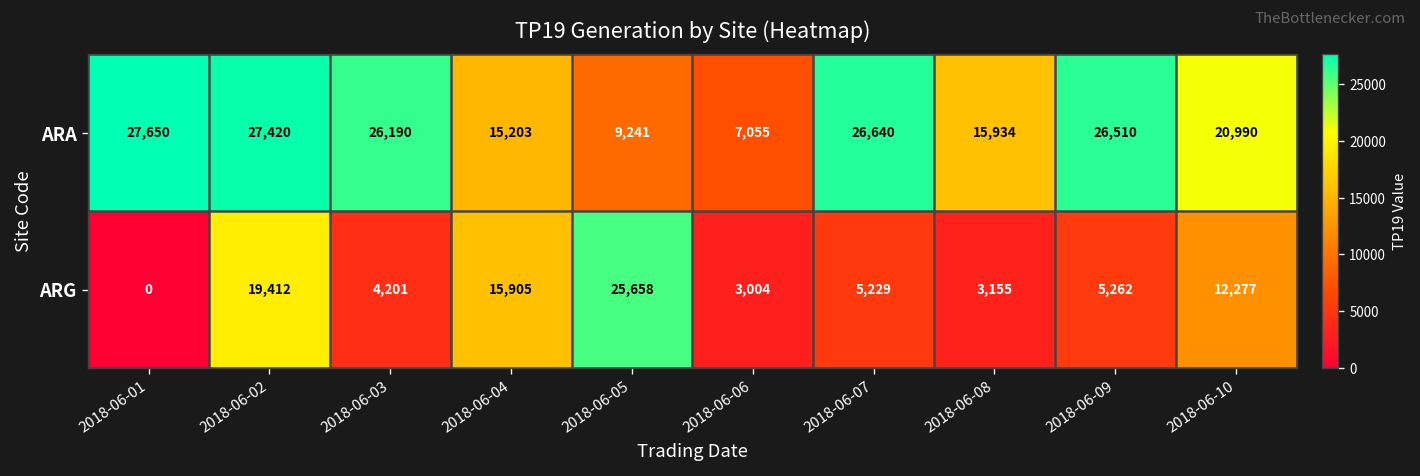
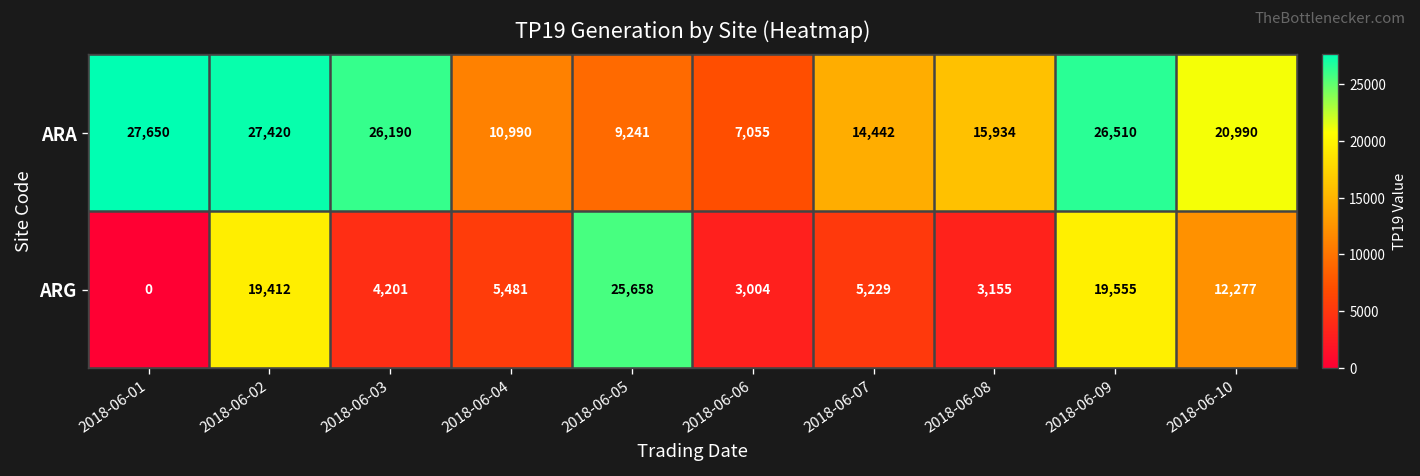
ARA, 2018-06-04: 15,203 -> 10,990
ARA, 2018-06-07: 26,640 -> 14,442
ARG, 2018-06-04: 15,905 -> 5,481
ARG, 2018-06-09: 5,262 -> 19,555
